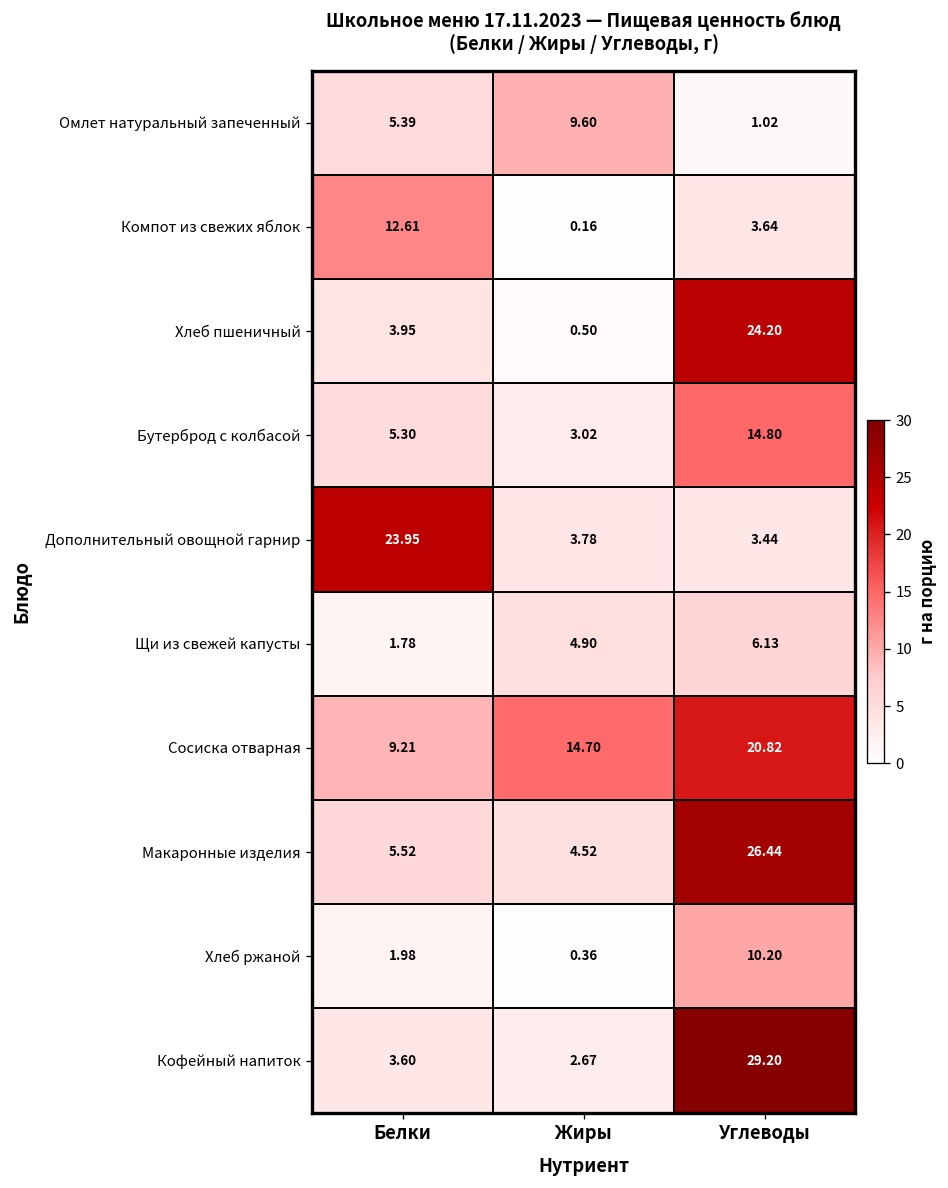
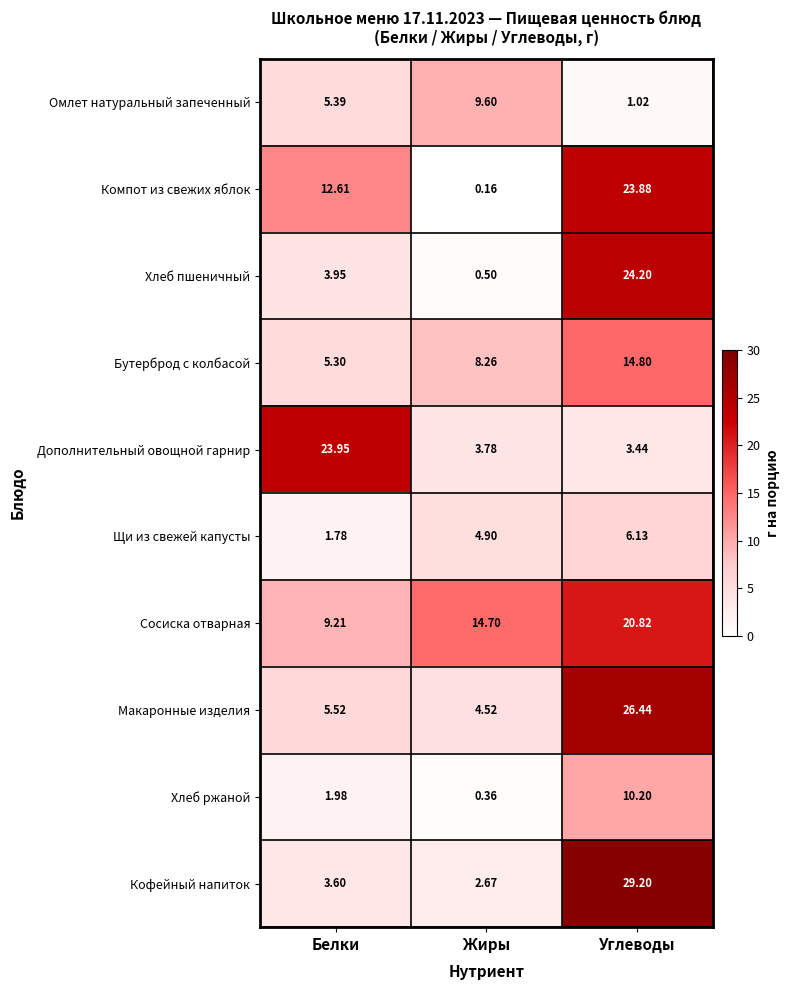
Компот из свежих яблок, Углеводы: 3.64 -> 23.88
Бутерброд с колбасой, Жиры: 3.02 -> 8.26
